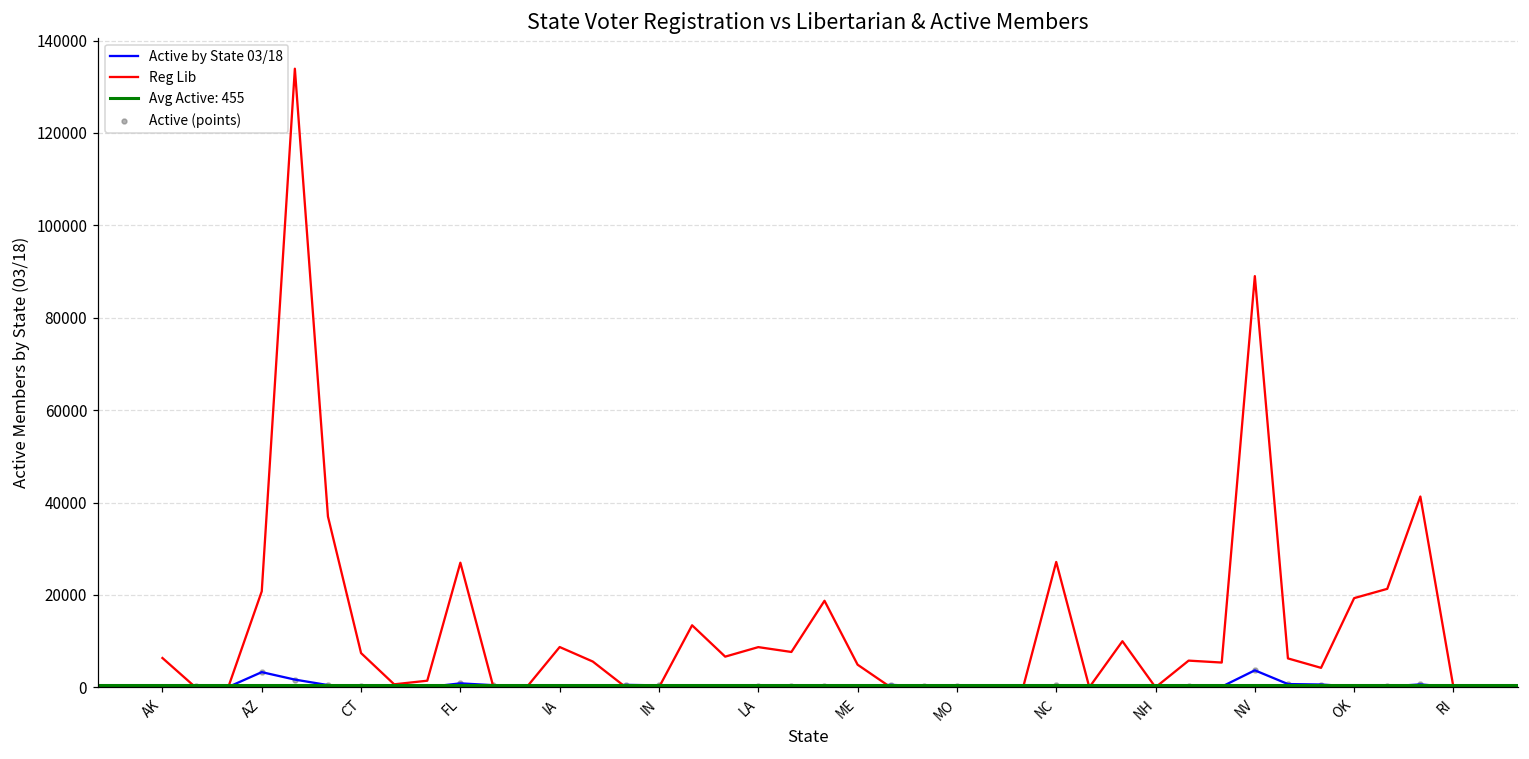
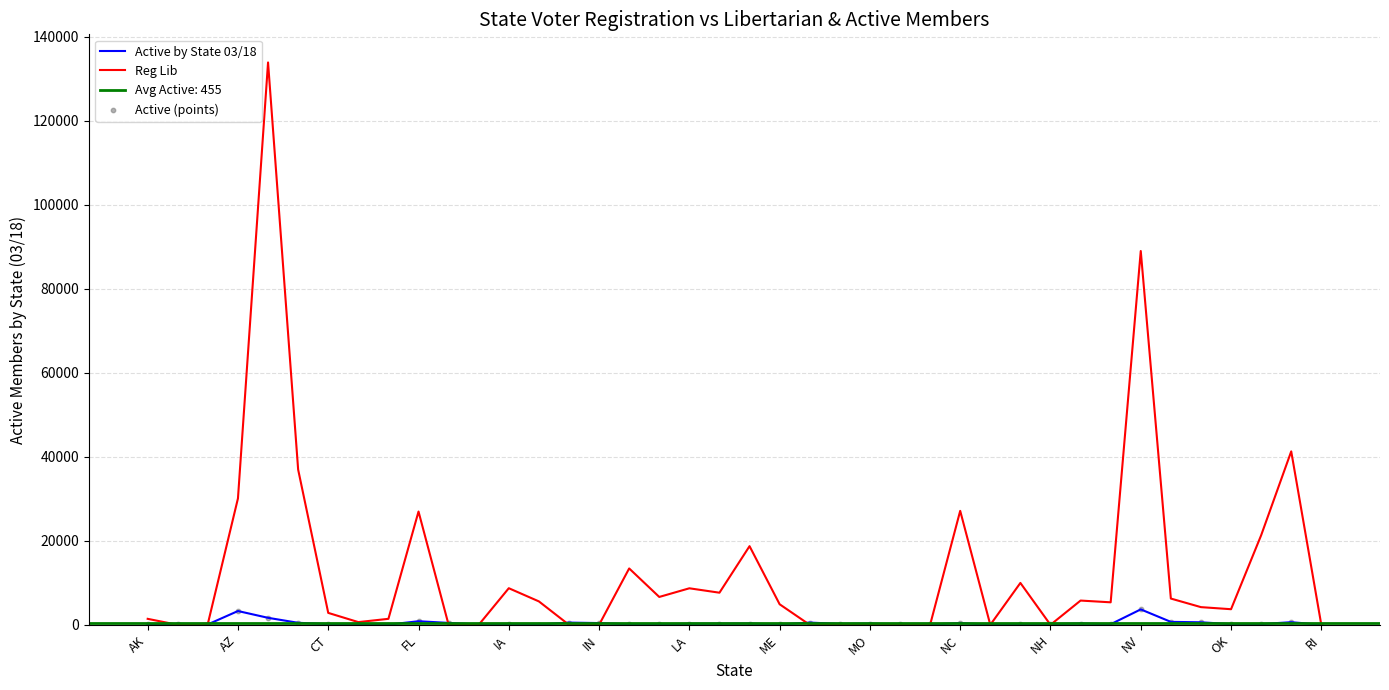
Reg Lib, AK: 6000 -> 1000
Reg Lib, AZ: 21000 -> 30000
Reg Lib, CT: 7000 -> 3000
Reg Lib, OK: 19000 -> 4000
